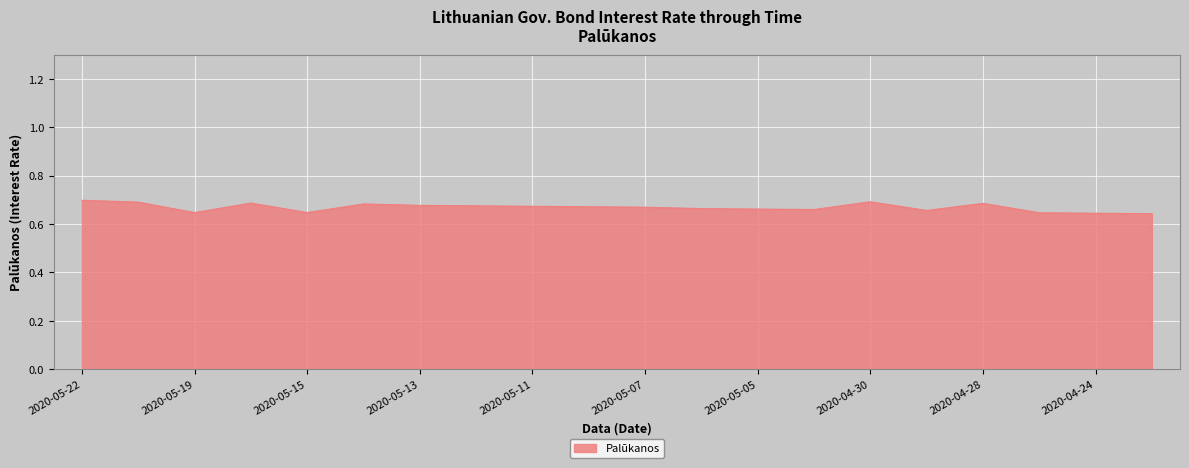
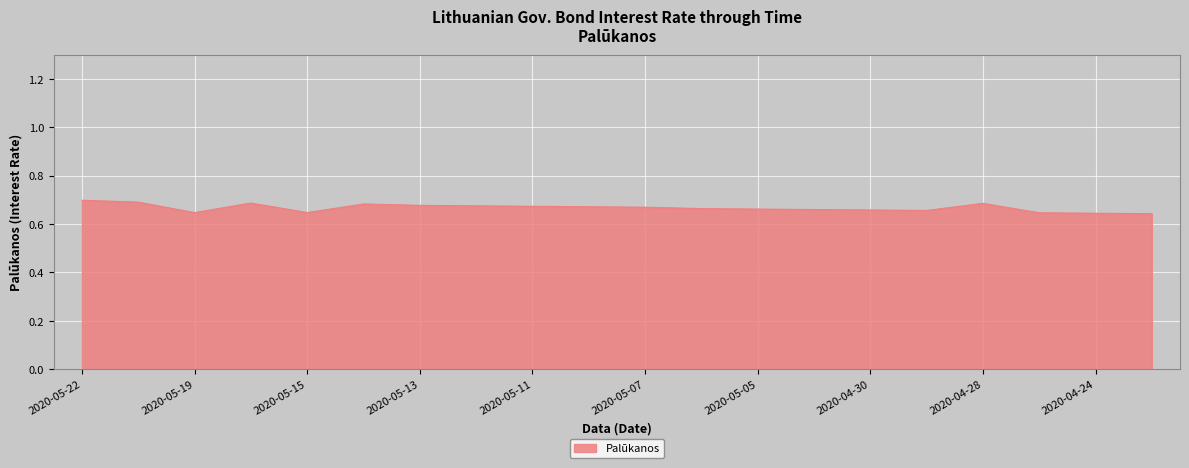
2020-04-30: 0.69 -> 0.66
